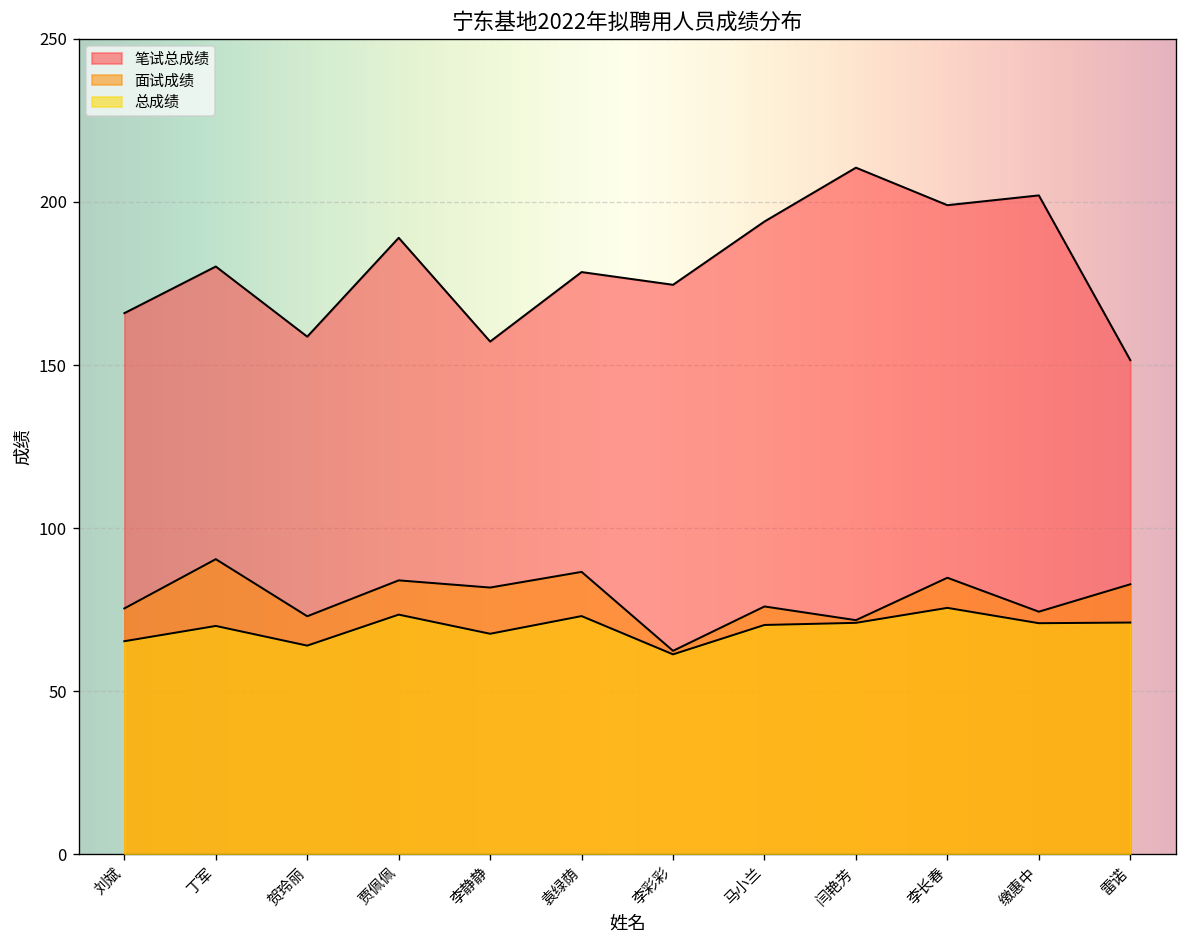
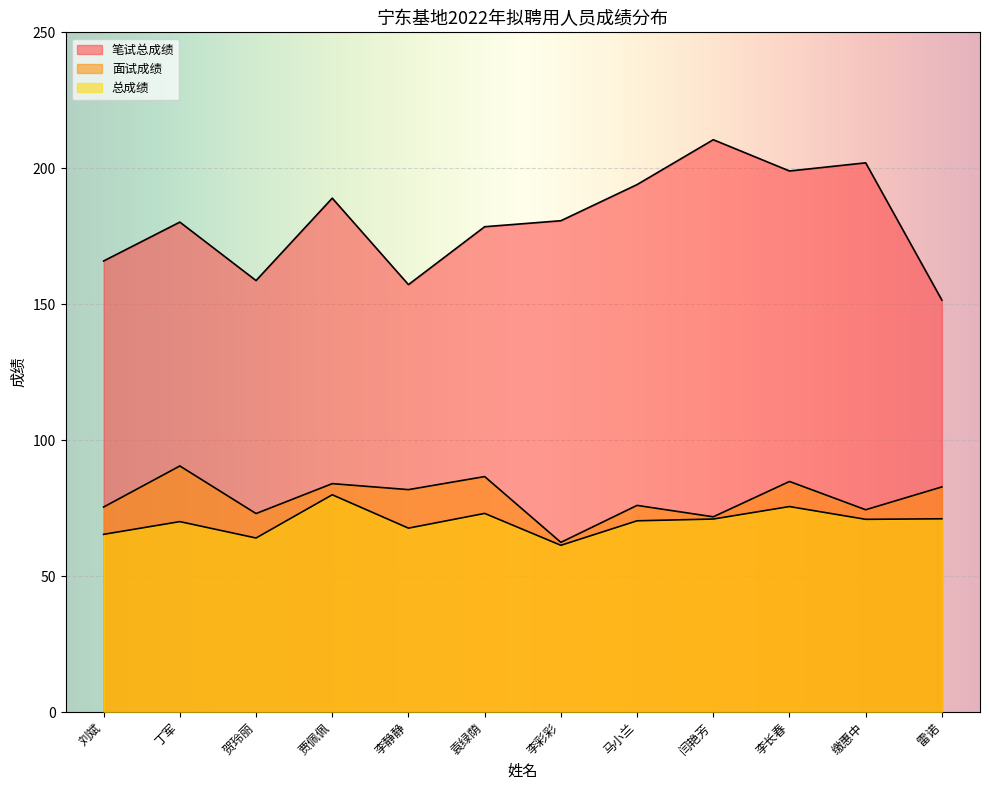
总成绩, 贾佩佩: 74 -> 80
笔试总成绩, 李彩彩: 175 -> 181
